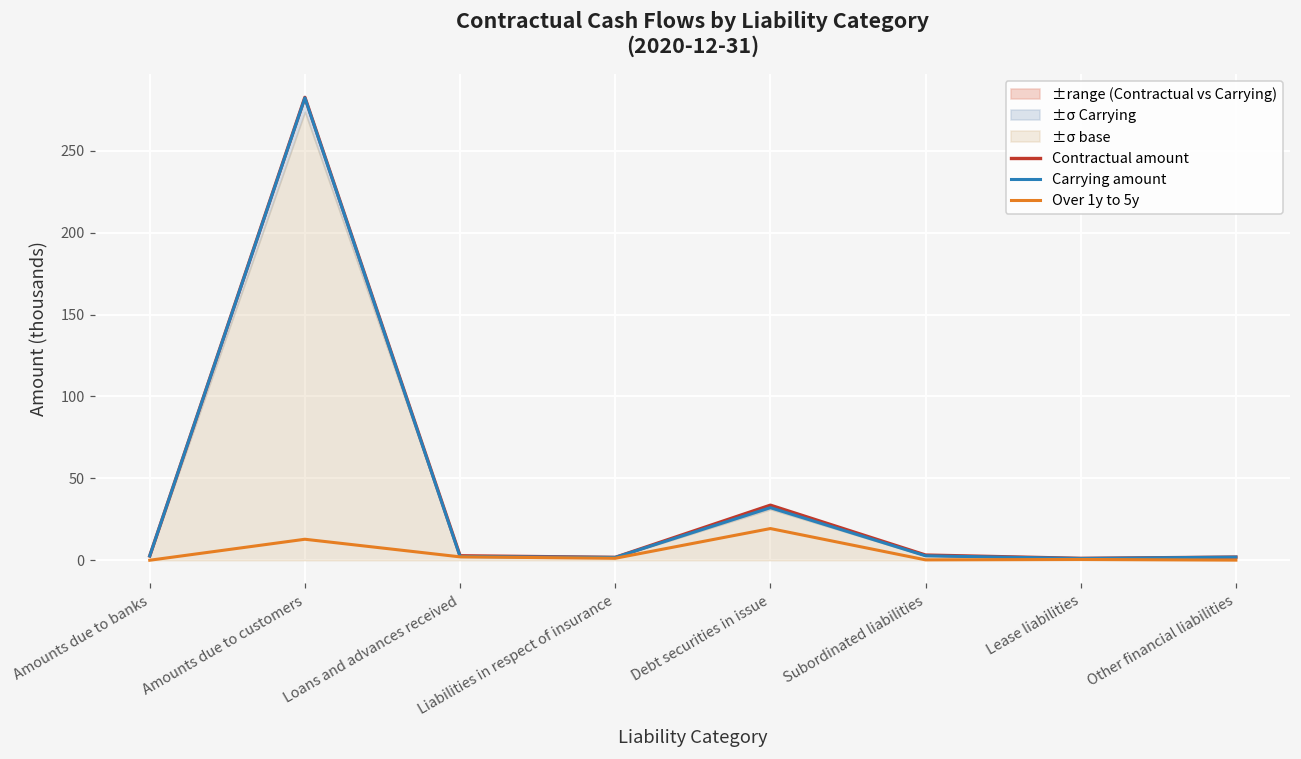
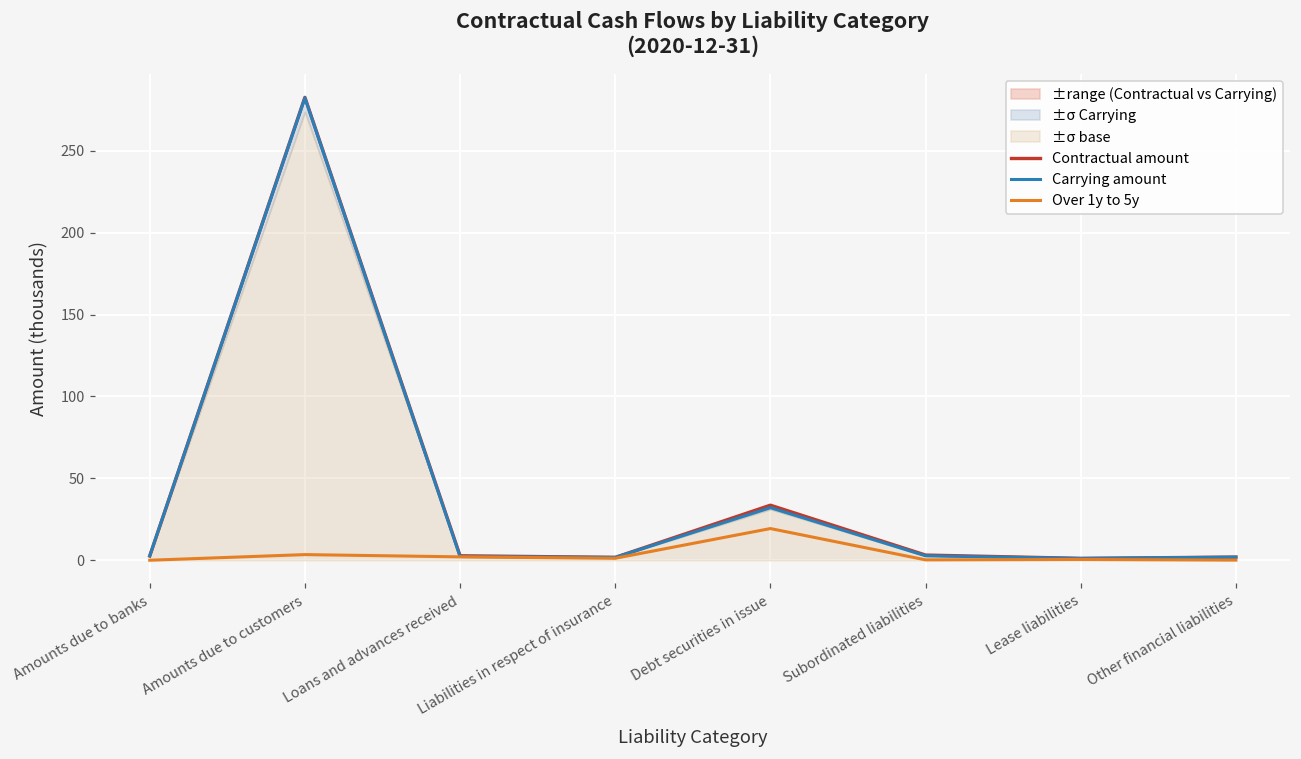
Over 1y to 5y, Amounts due to customers: 13 -> 3
